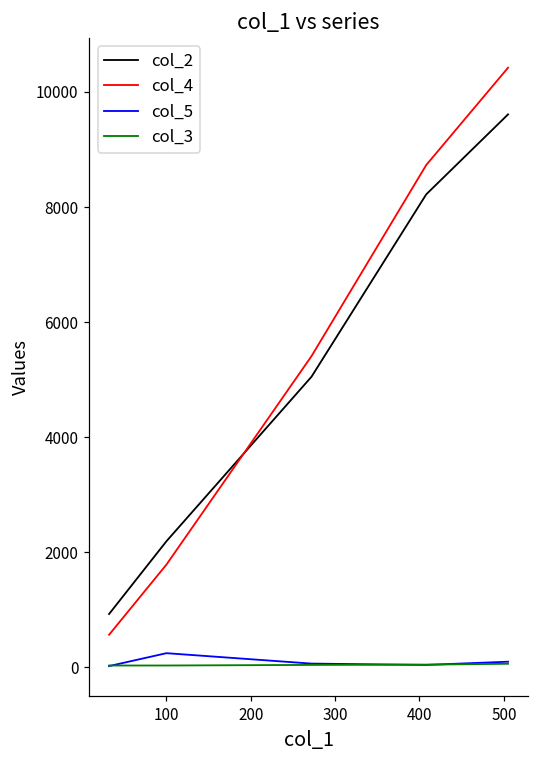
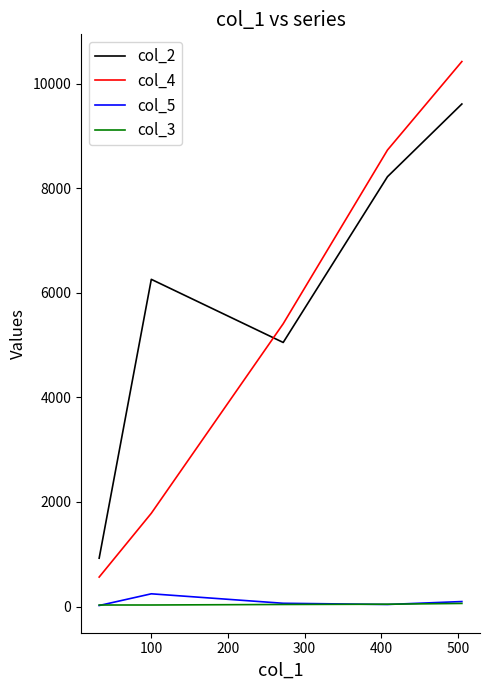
col_2, 100: 2200 -> 6300
